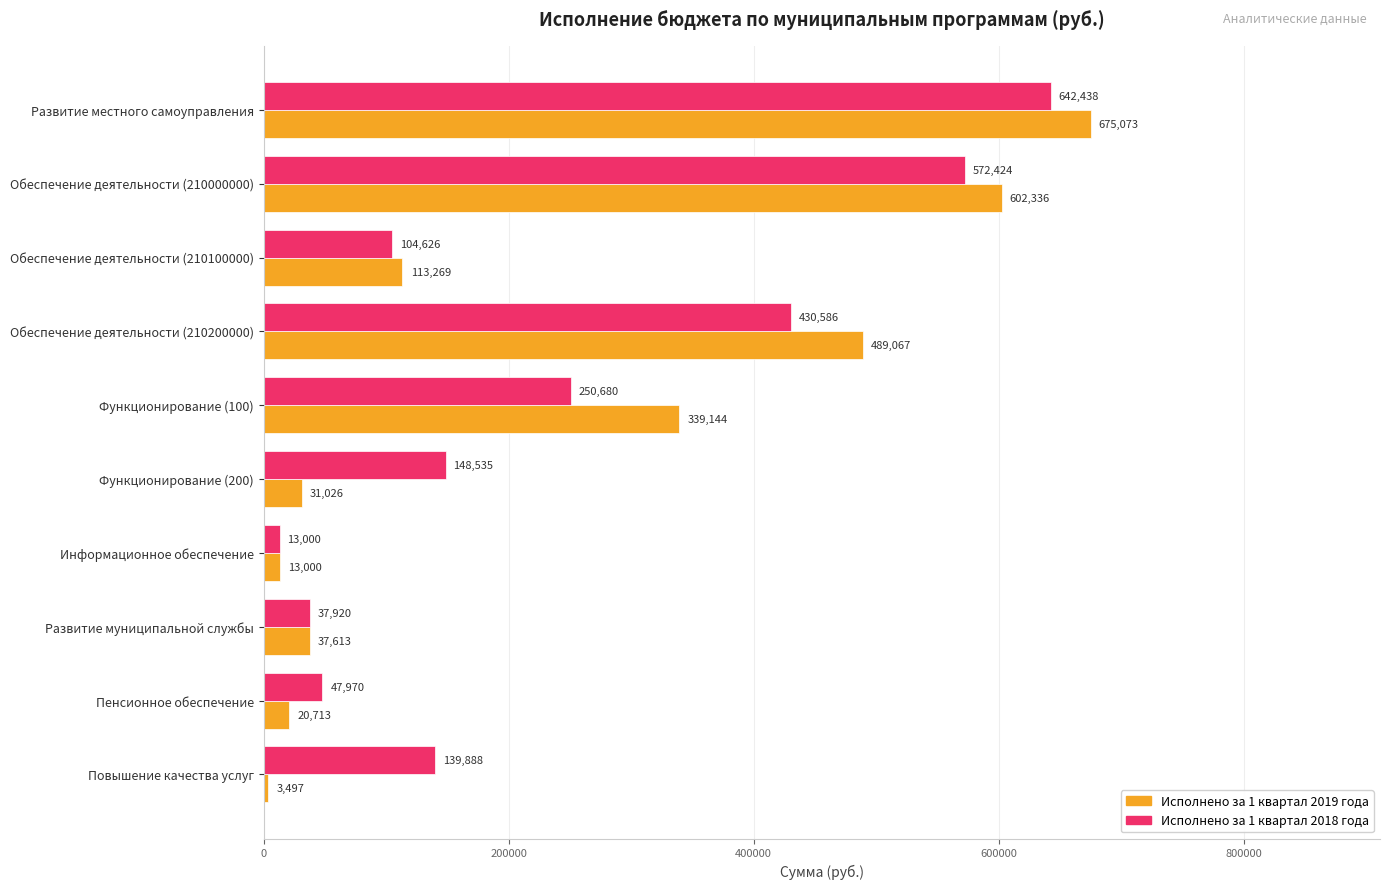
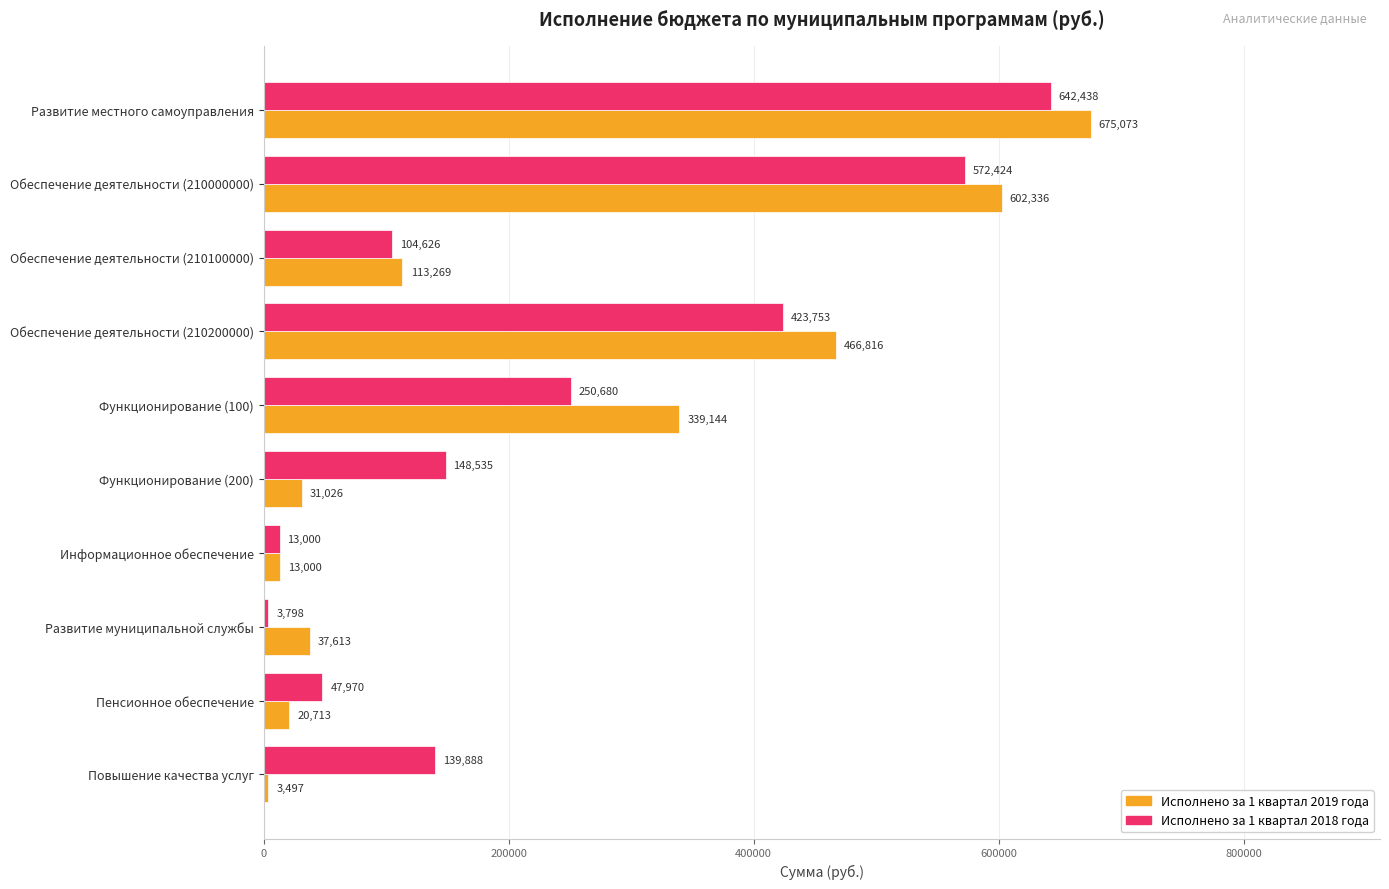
Исполнено за 1 квартал 2018 года, Обеспечение деятельности (210200000): 430,586 -> 423,753
Исполнено за 1 квартал 2019 года, Обеспечение деятельности (210200000): 489,067 -> 466,816
Исполнено за 1 квартал 2018 года, Развитие муниципальной службы: 37,920 -> 3,798
